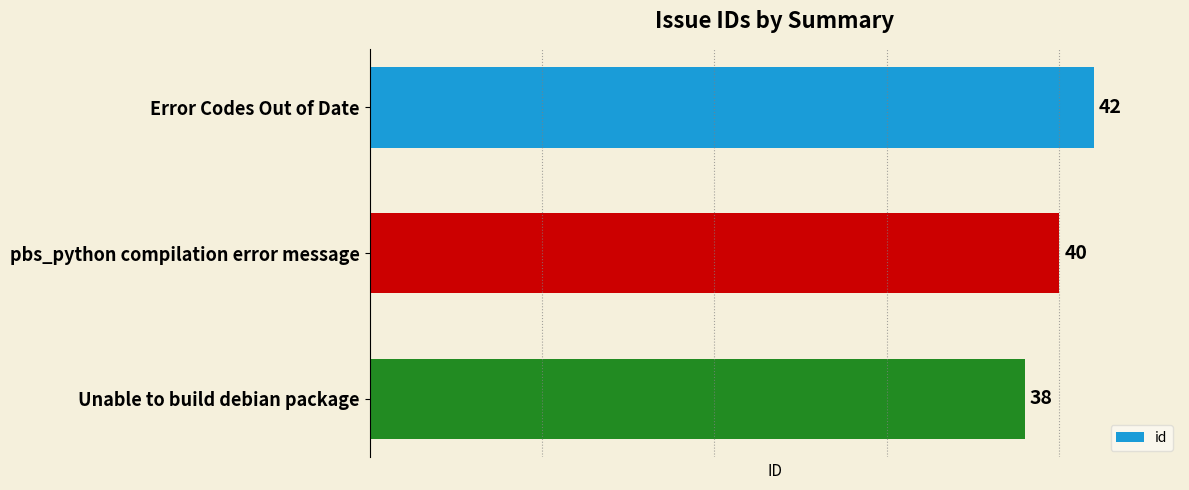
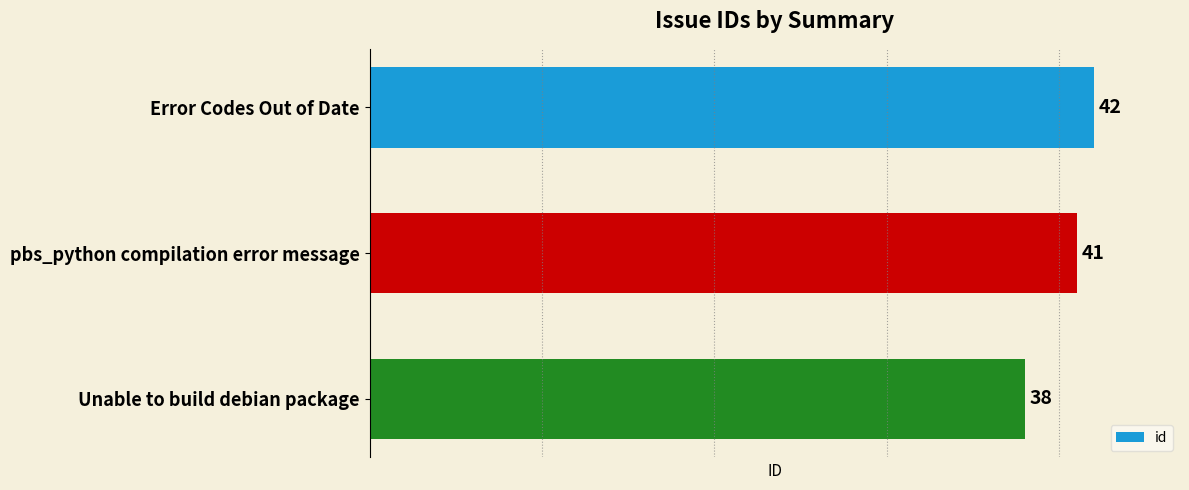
pbs_python compilation error message: 40 -> 41
